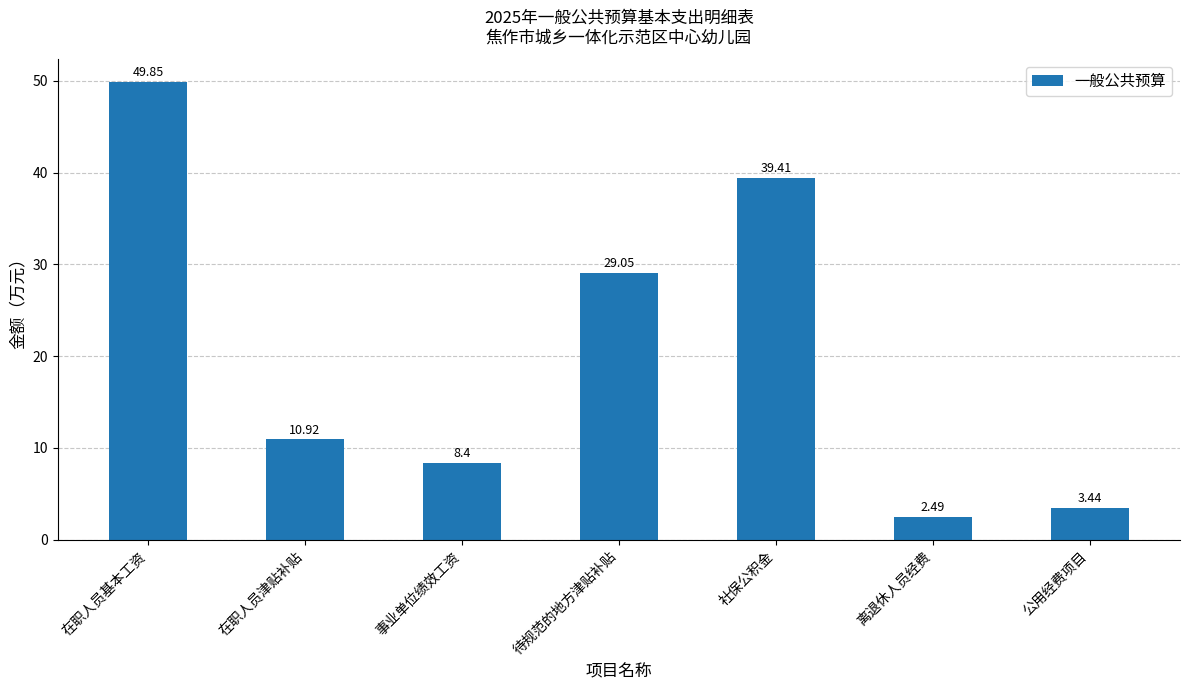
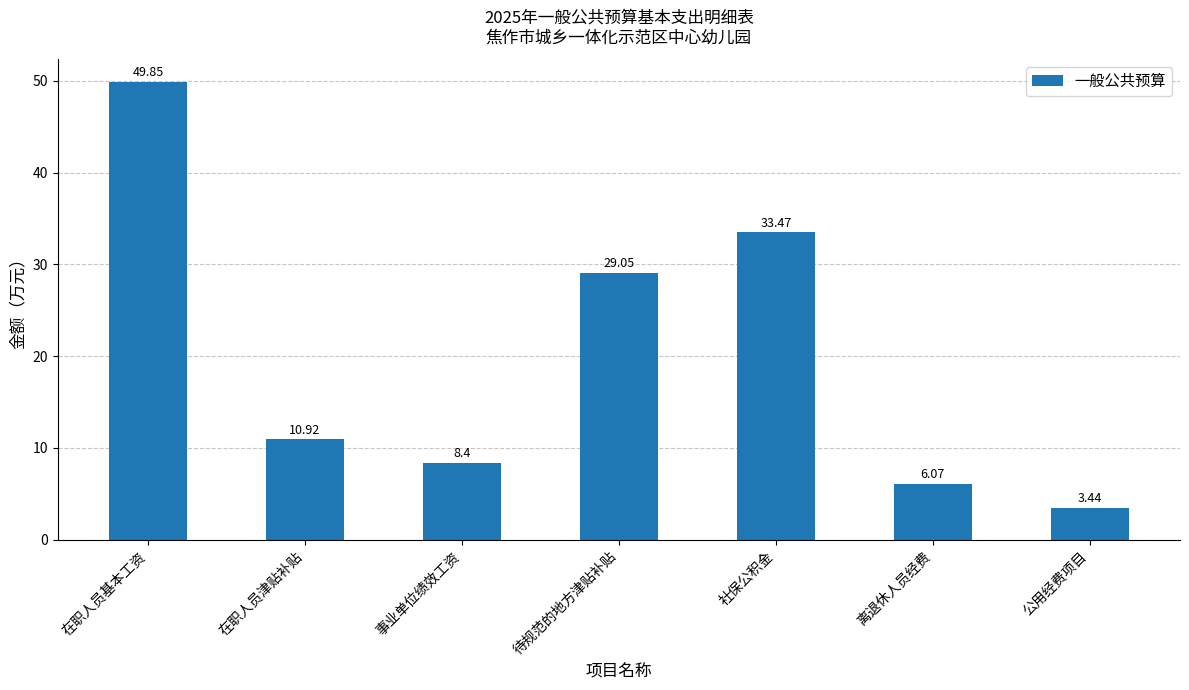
社保公积金: 39.41 -> 33.47
离退休人员经费: 2.49 -> 6.07
